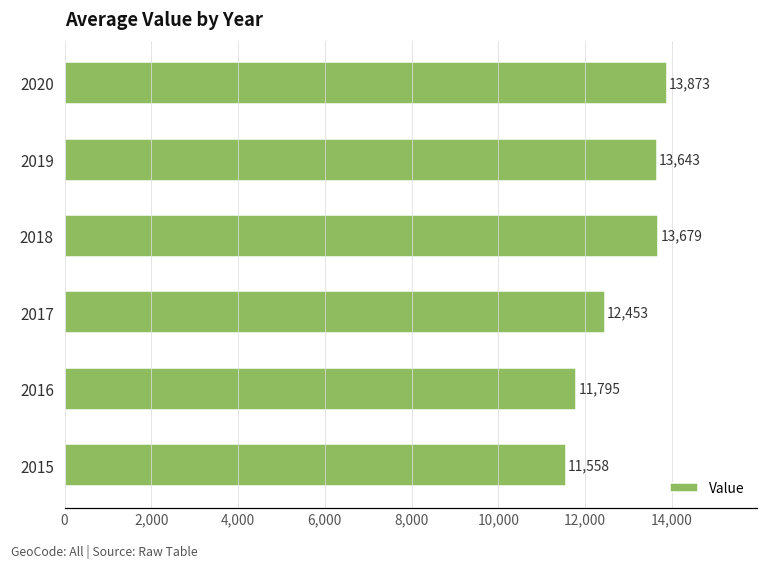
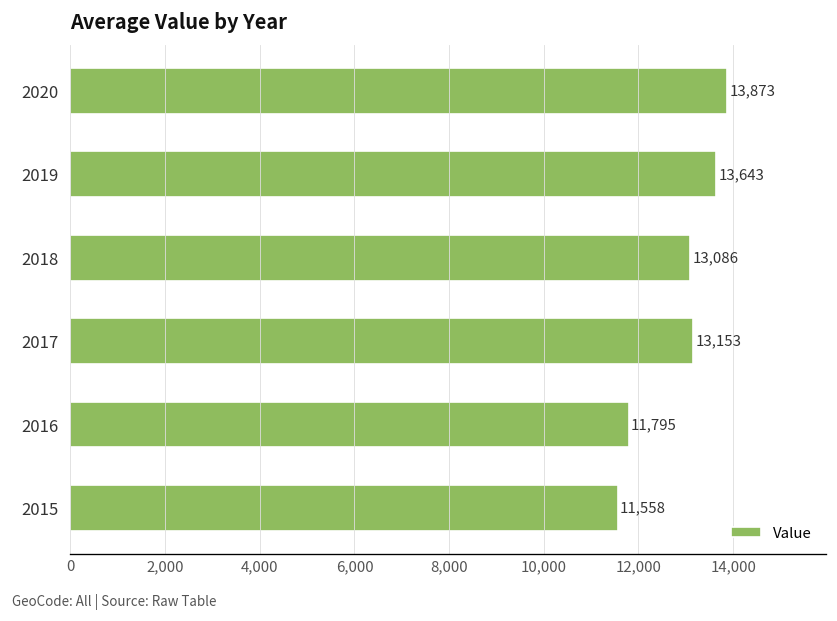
2018: 13,679 -> 13,086
2017: 12,453 -> 13,153
